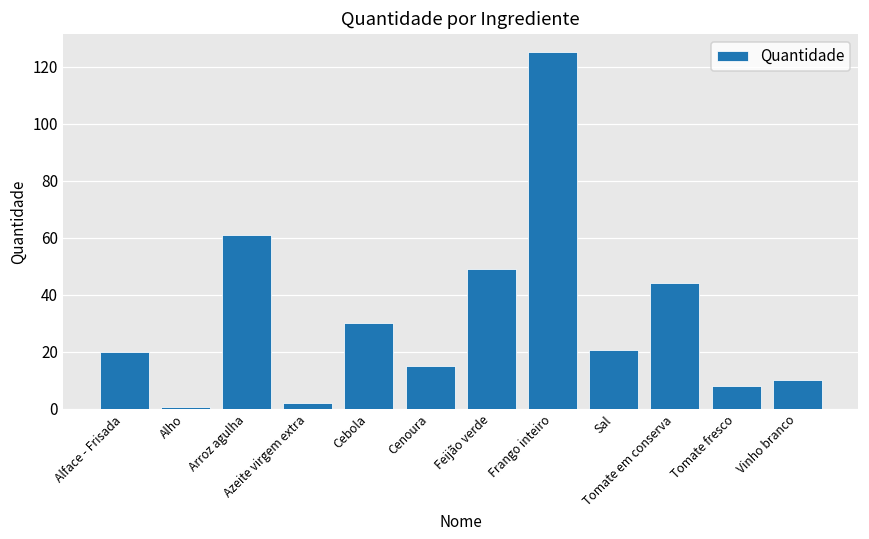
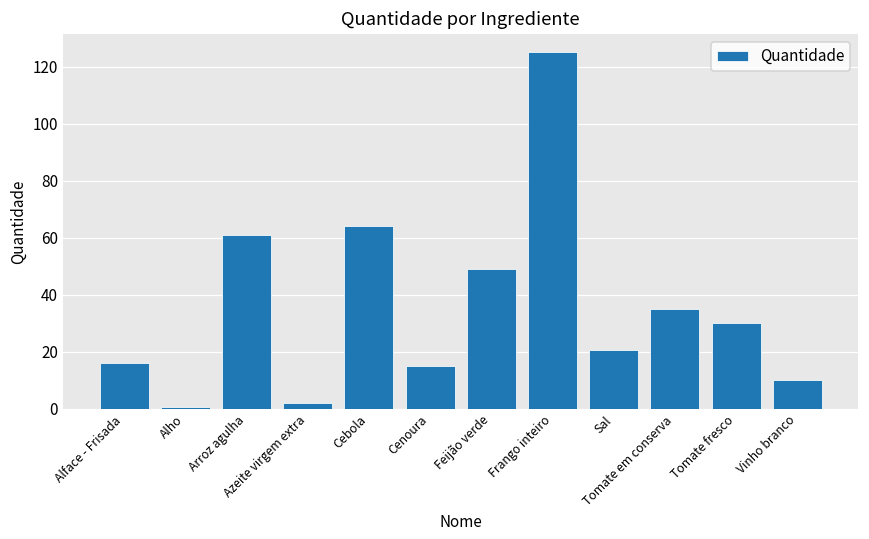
Alface - Frisada: 20 -> 16
Cebola: 30 -> 64
Tomate em conserva: 44 -> 35
Tomate fresco: 8 -> 30
